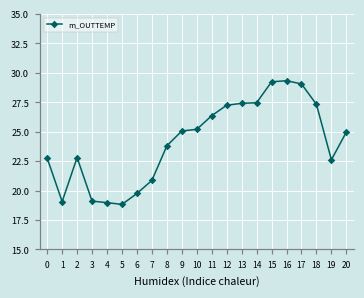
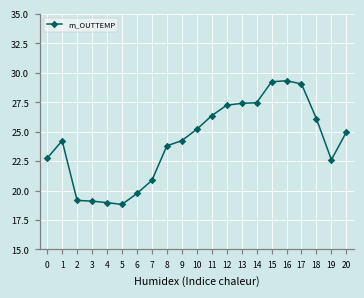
1: 19.1 -> 24.2
2: 22.8 -> 19.2
9: 25.1 -> 24.2
18: 27.3 -> 26.1
